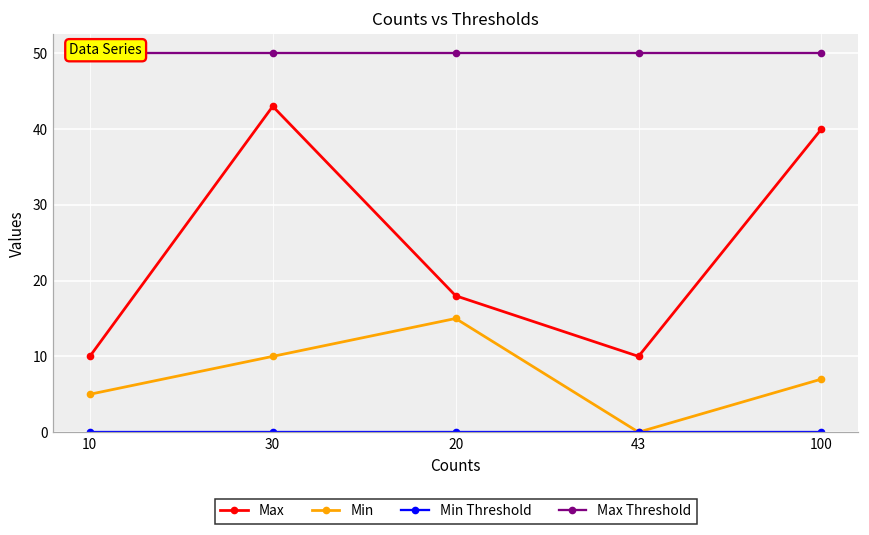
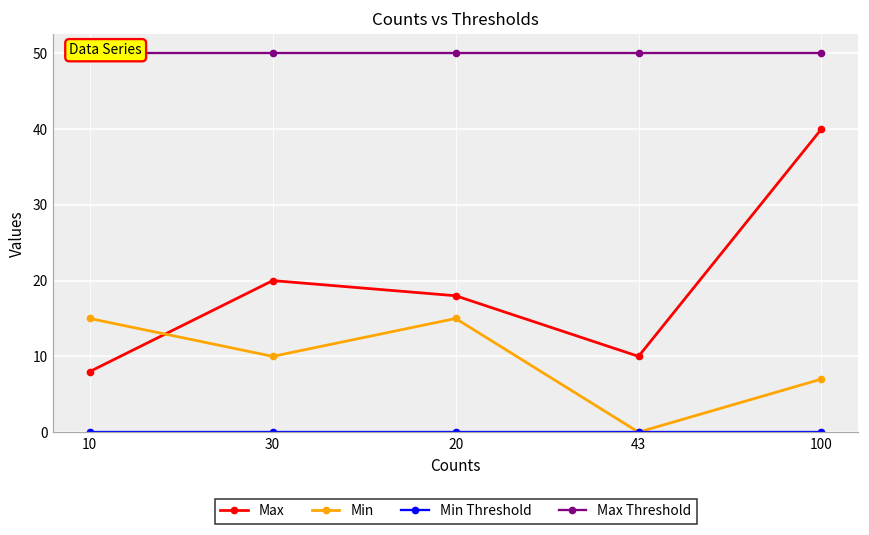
Max, 10: 10 -> 8
Min, 10: 5 -> 15
Max, 30: 43 -> 20
